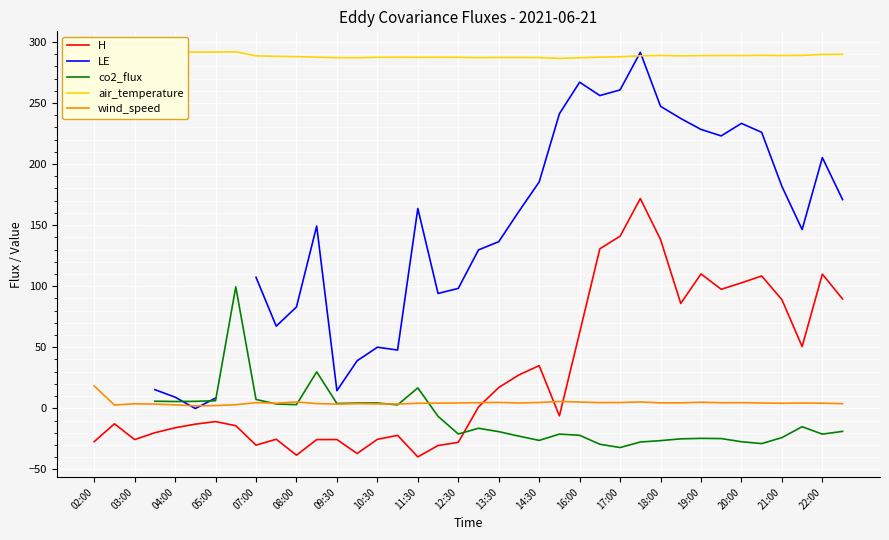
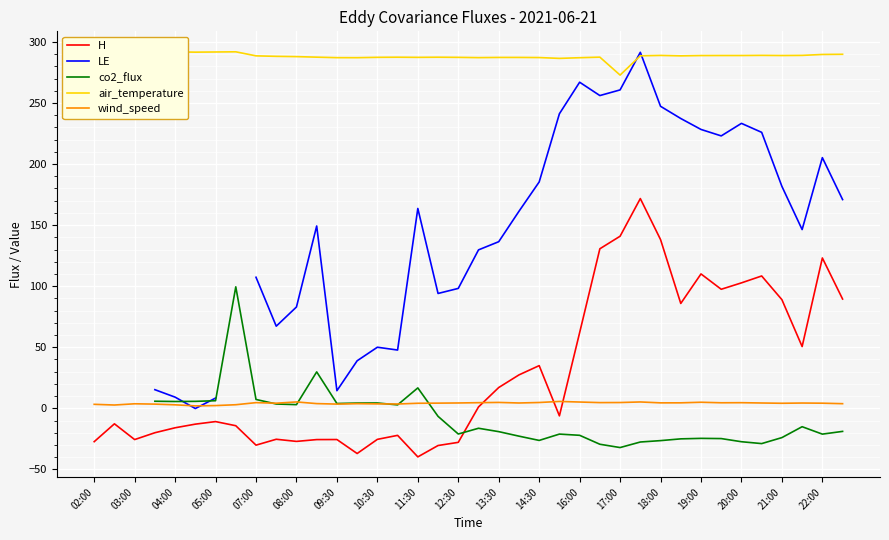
wind_speed, 02:00: 18 -> 3
H, 08:00: -38 -> -27
air_temperature, 17:00: 288 -> 273
H, 22:00: 110 -> 123
